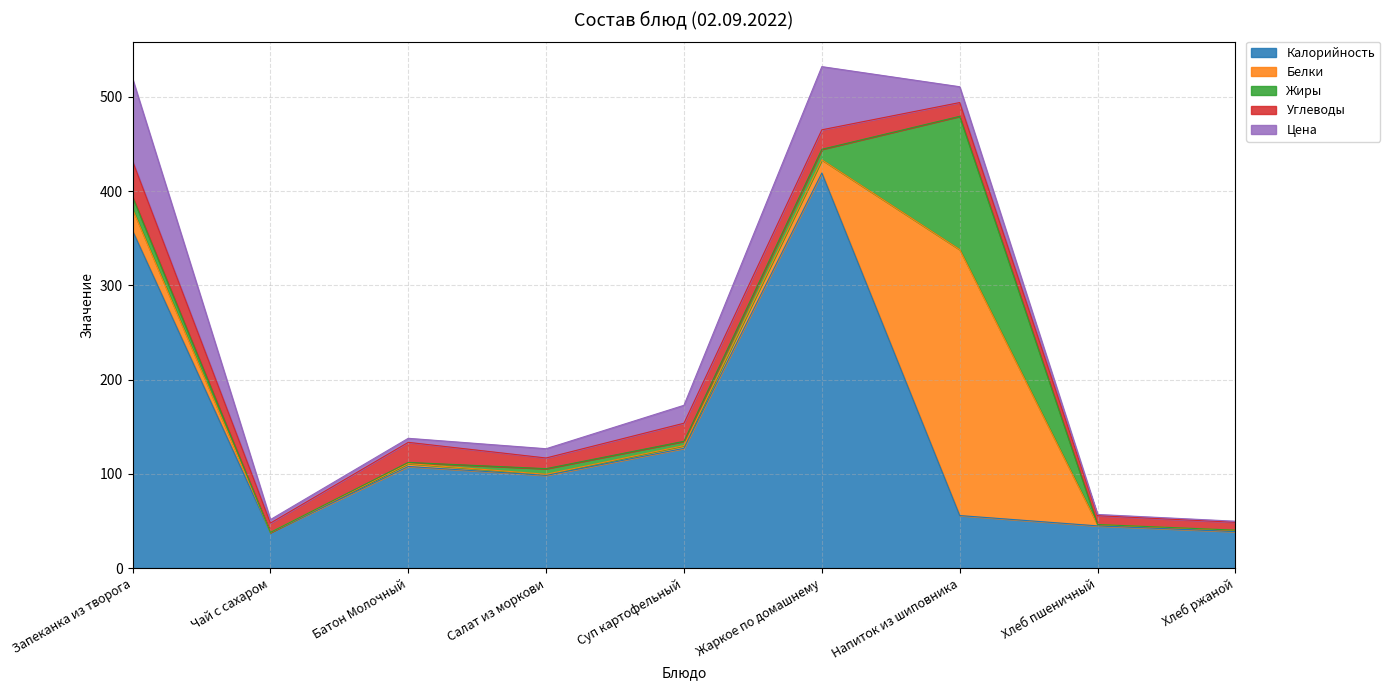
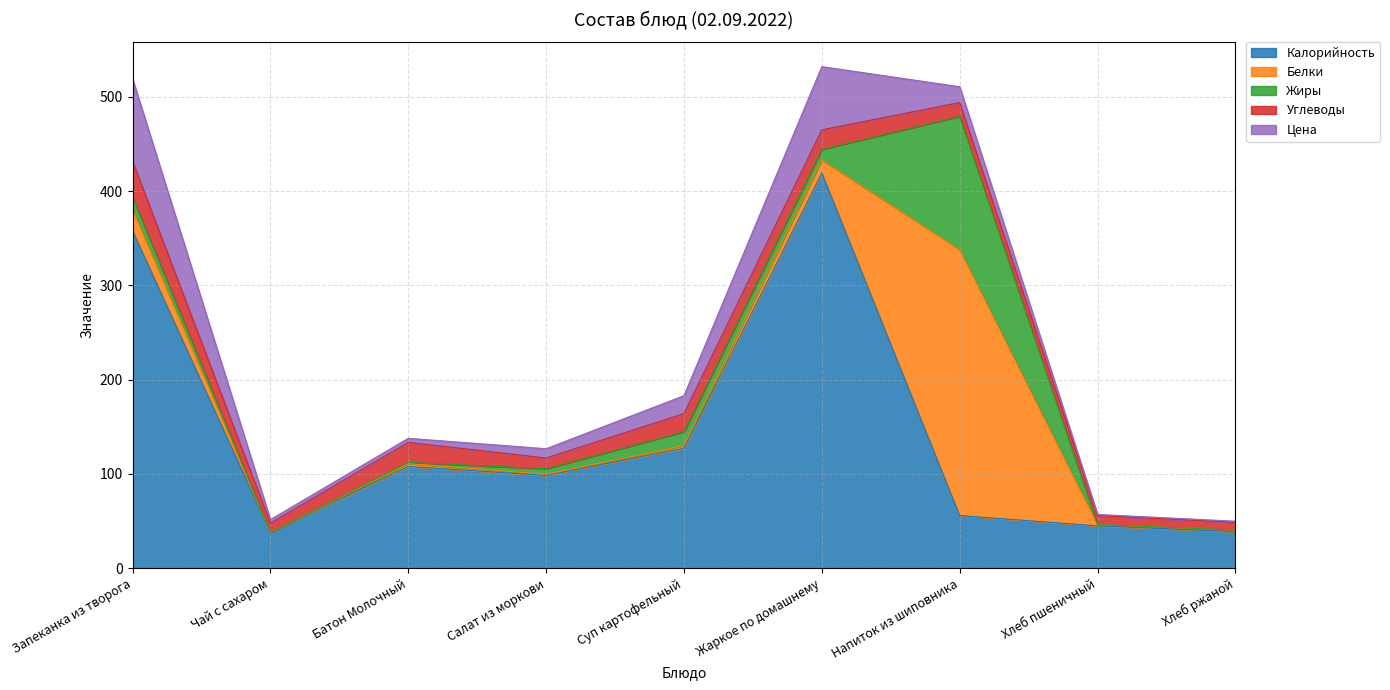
Жиры, Суп картофельный: 0 -> 10
